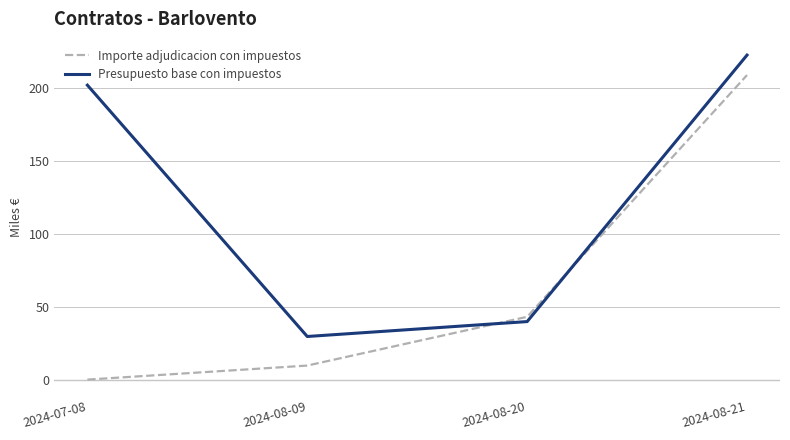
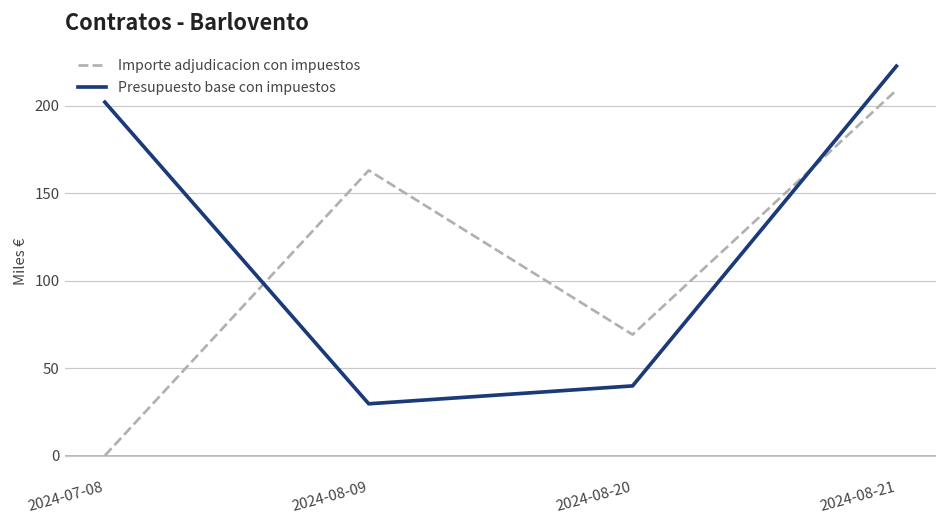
Importe adjudicacion con impuestos, 2024-08-09: 10 -> 163
Importe adjudicacion con impuestos, 2024-08-20: 43 -> 69
